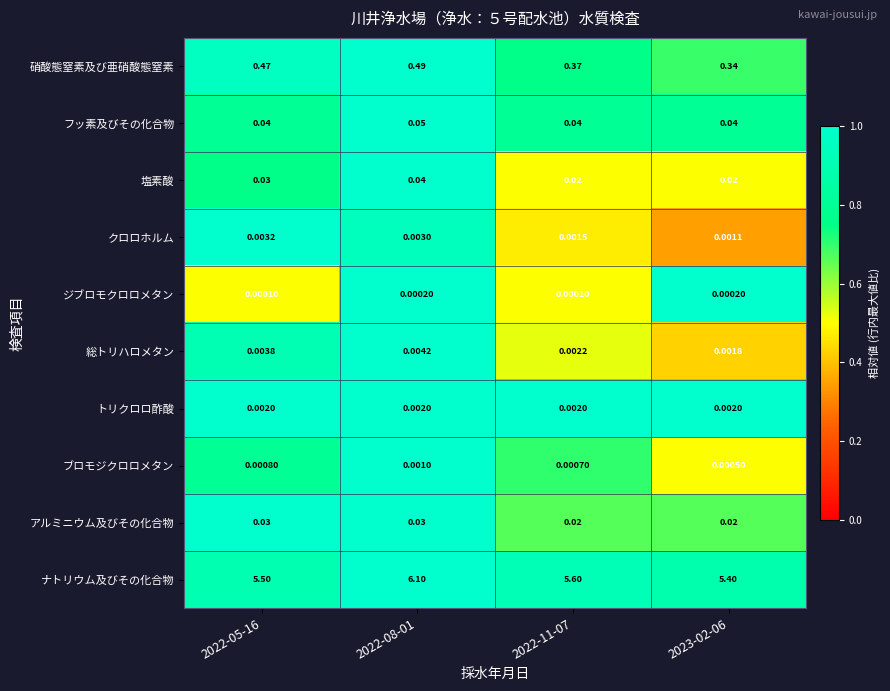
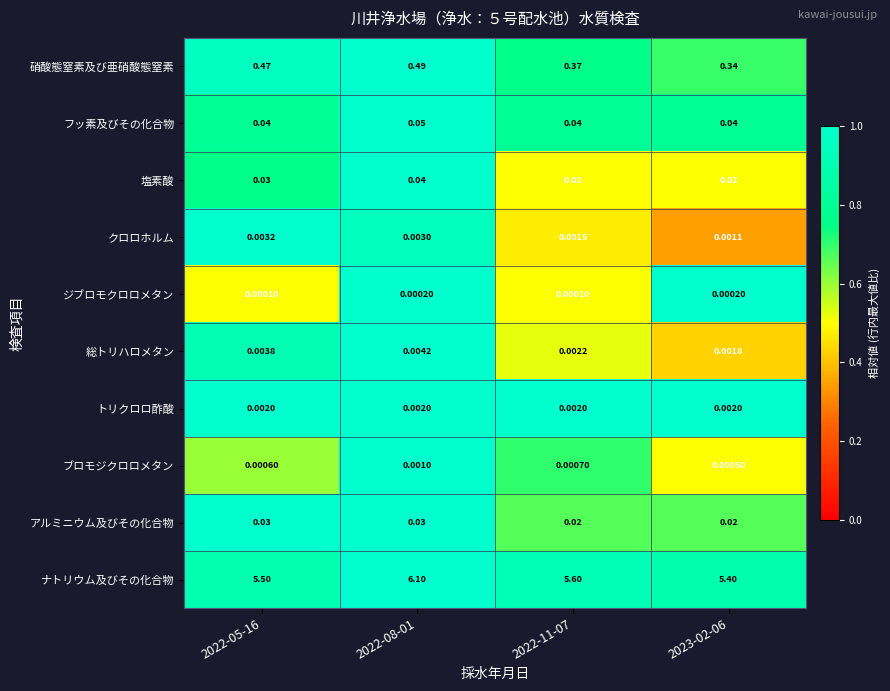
ブロモジクロロメタン, 2022-05-16: 0.00080 -> 0.00060
